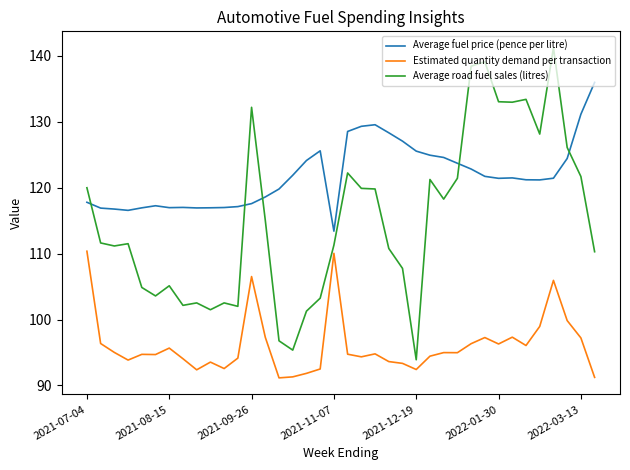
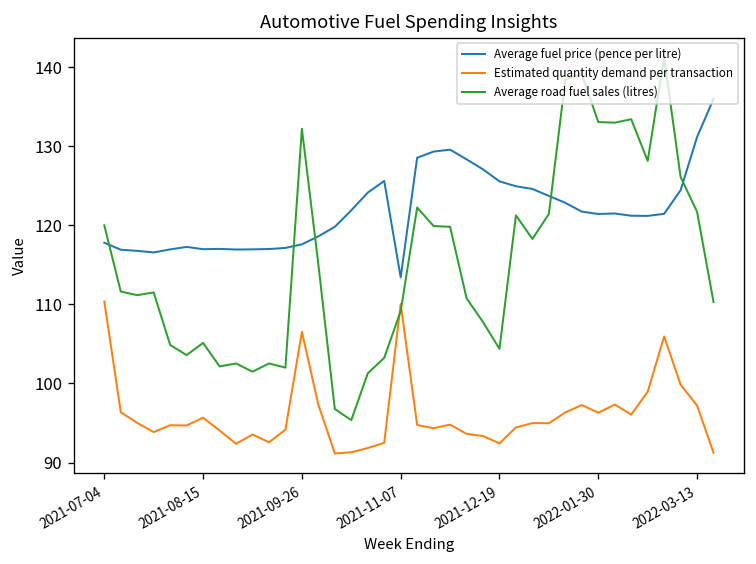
Average road fuel sales (litres), 2021-11-07: 111 -> 109
Average road fuel sales (litres), 2021-12-19: 94 -> 104
